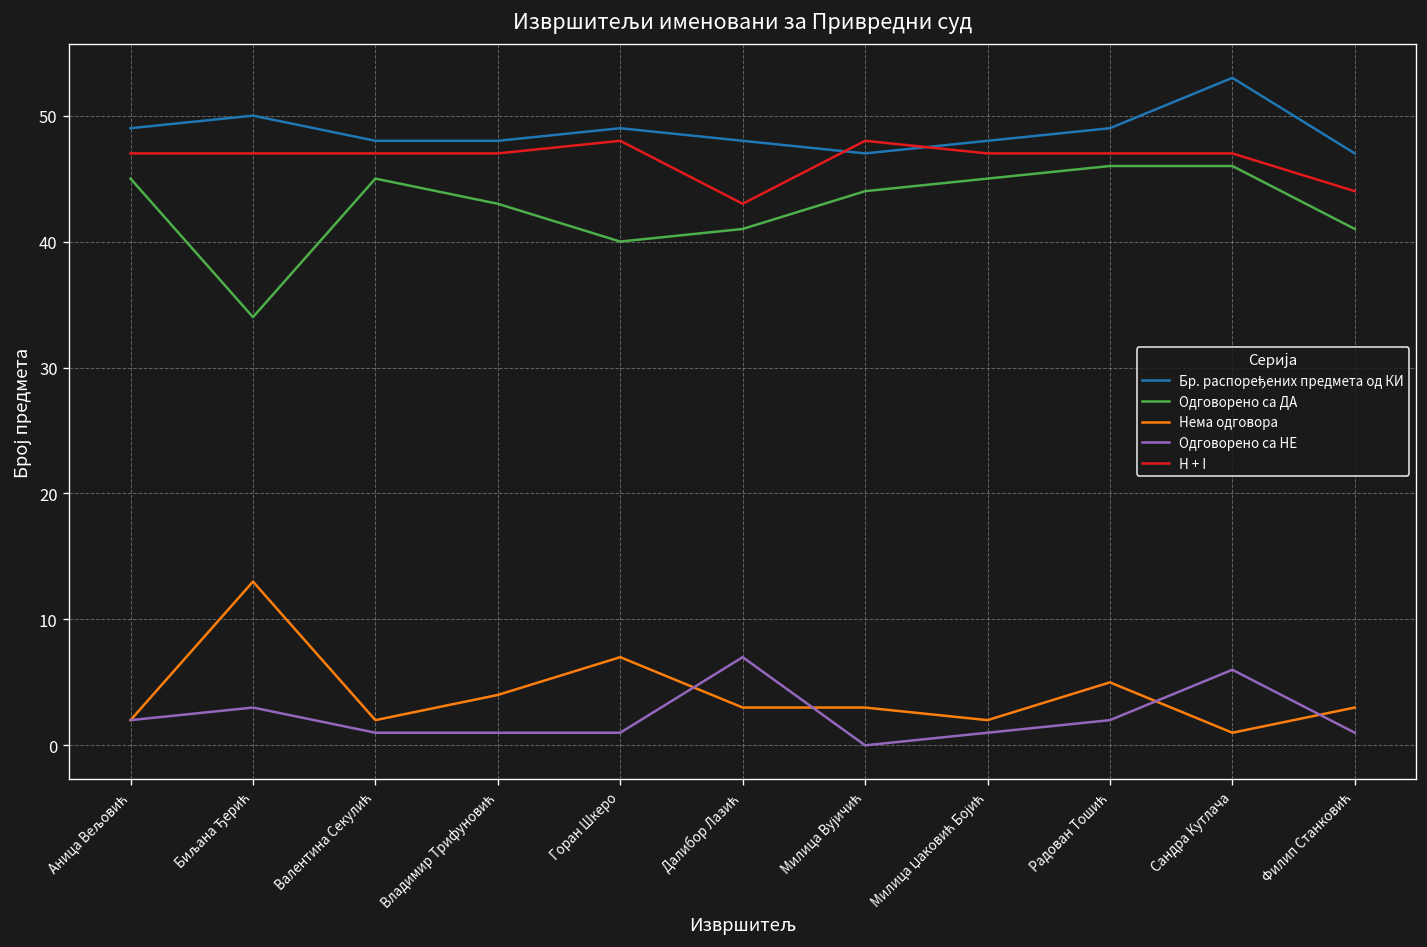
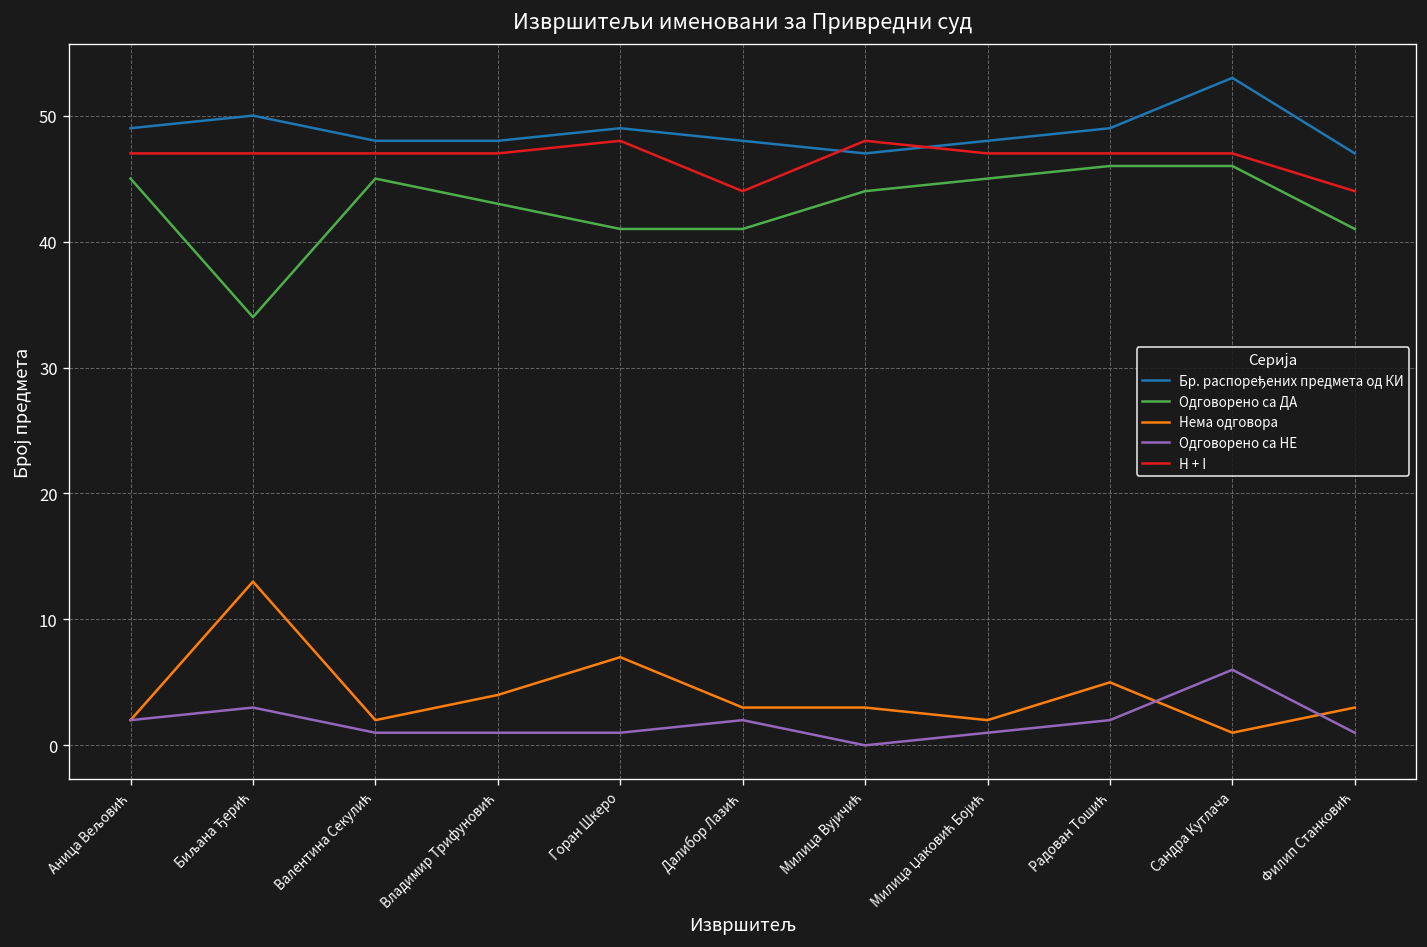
Одговорено са ДА, Горан Шкеро: 40 -> 41
Одговорено са НЕ, Далибор Лазић: 7 -> 2
H + I, Далибор Лазић: 43 -> 44
